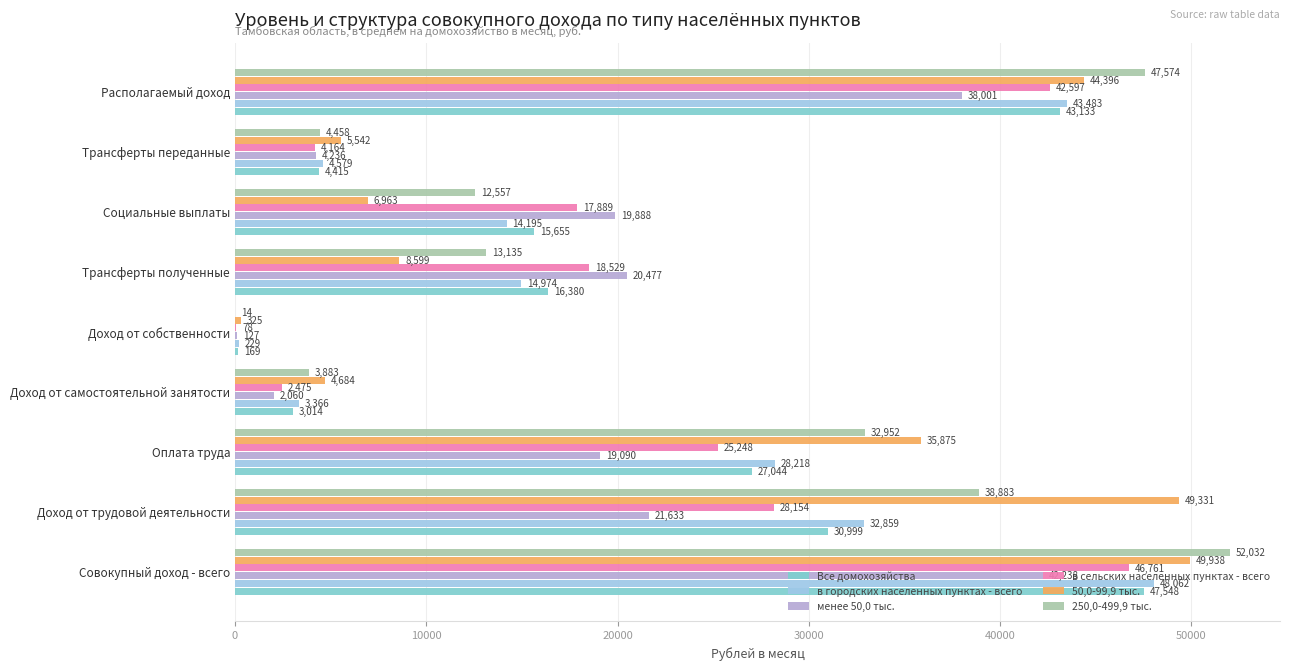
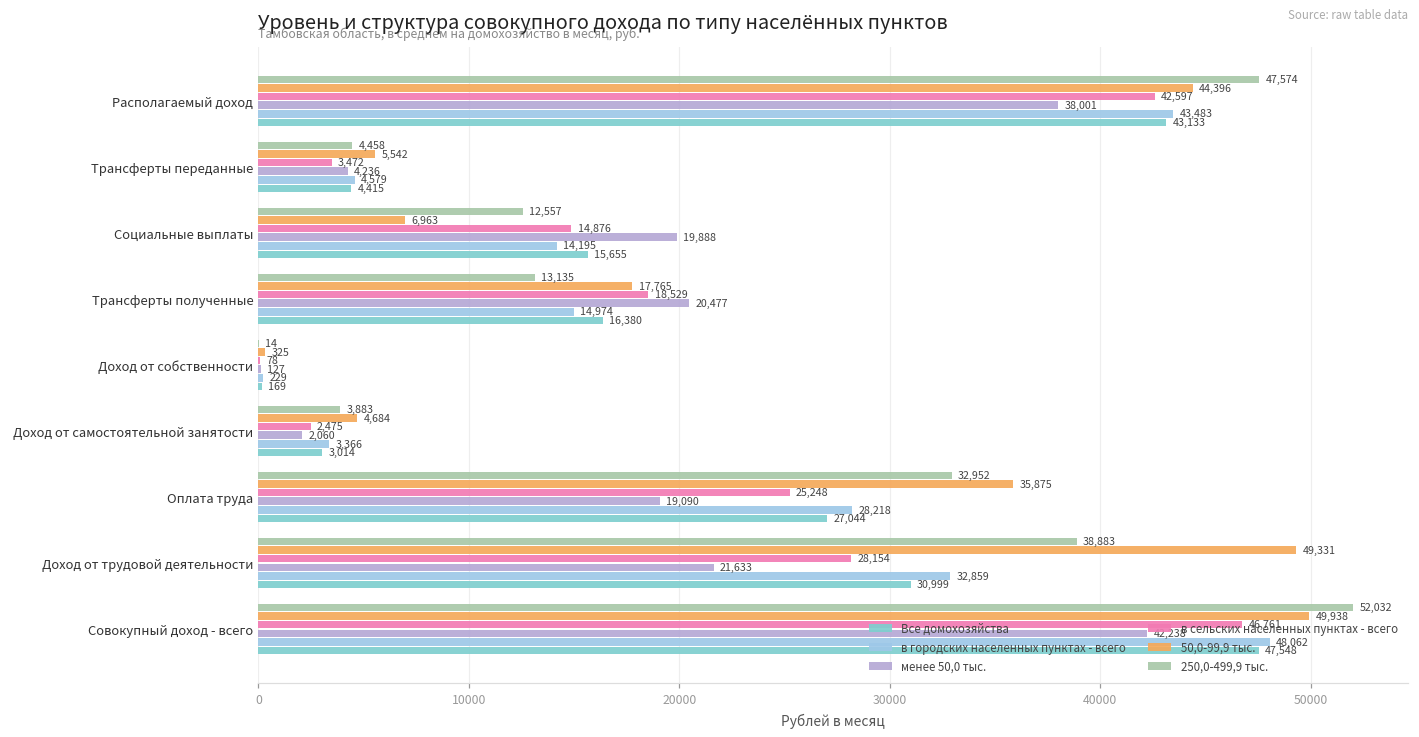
в сельских населенных пунктах - всего, Трансферты переданные: 4,164 -> 3,472
в сельских населенных пунктах - всего, Социальные выплаты: 17,889 -> 14,876
50,0-99,9 тыс., Трансферты полученные: 8,599 -> 17,765
